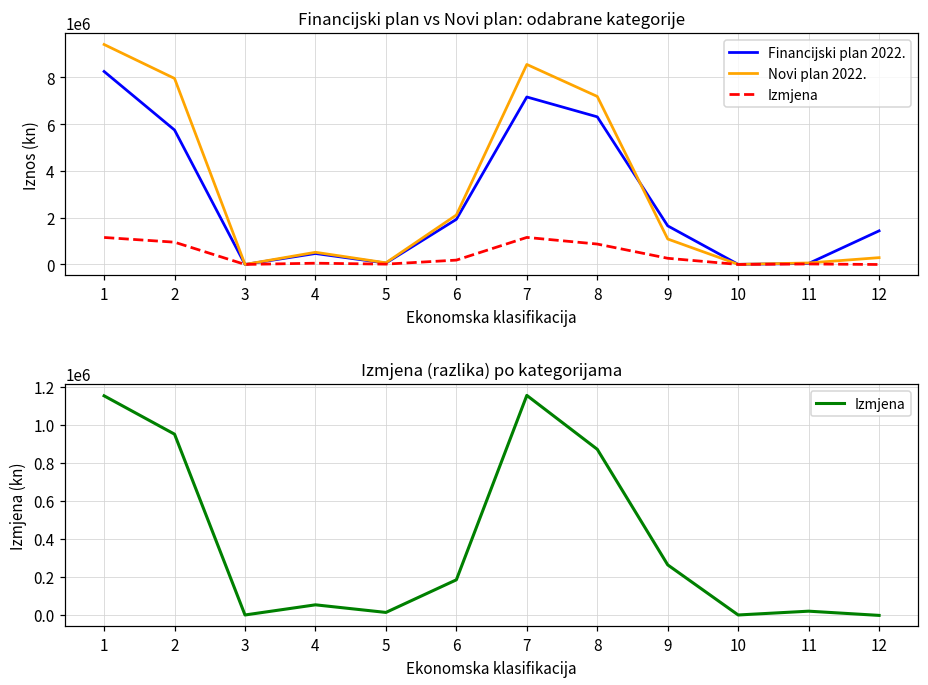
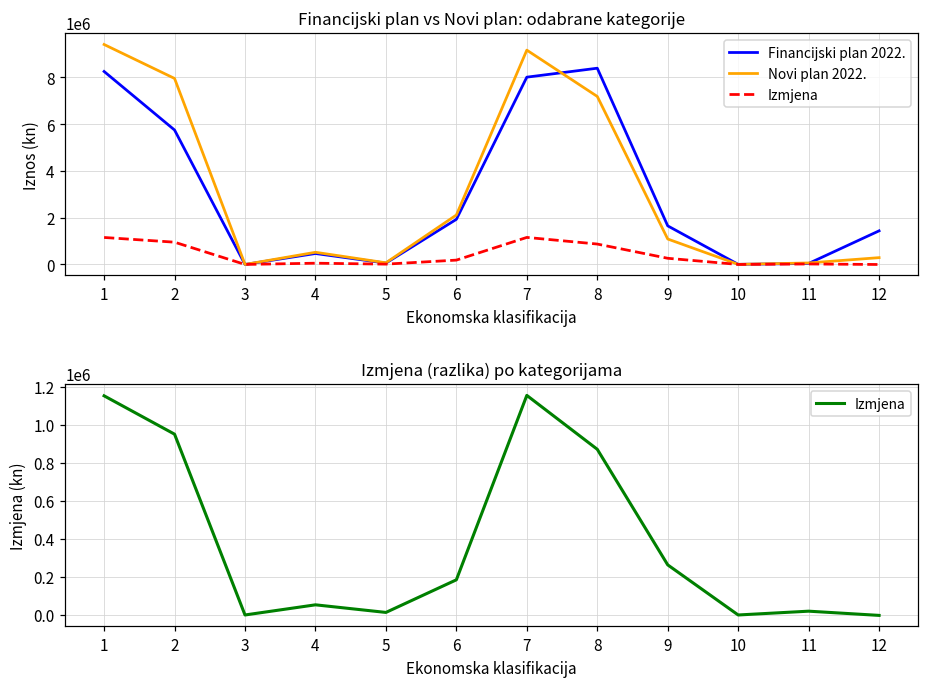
Financijski plan vs Novi plan: odabrane kategorije, Financijski plan 2022., 7: 7200000 -> 8000000
Financijski plan vs Novi plan: odabrane kategorije, Novi plan 2022., 7: 8500000 -> 9200000
Financijski plan vs Novi plan: odabrane kategorije, Financijski plan 2022., 8: 6300000 -> 8400000
